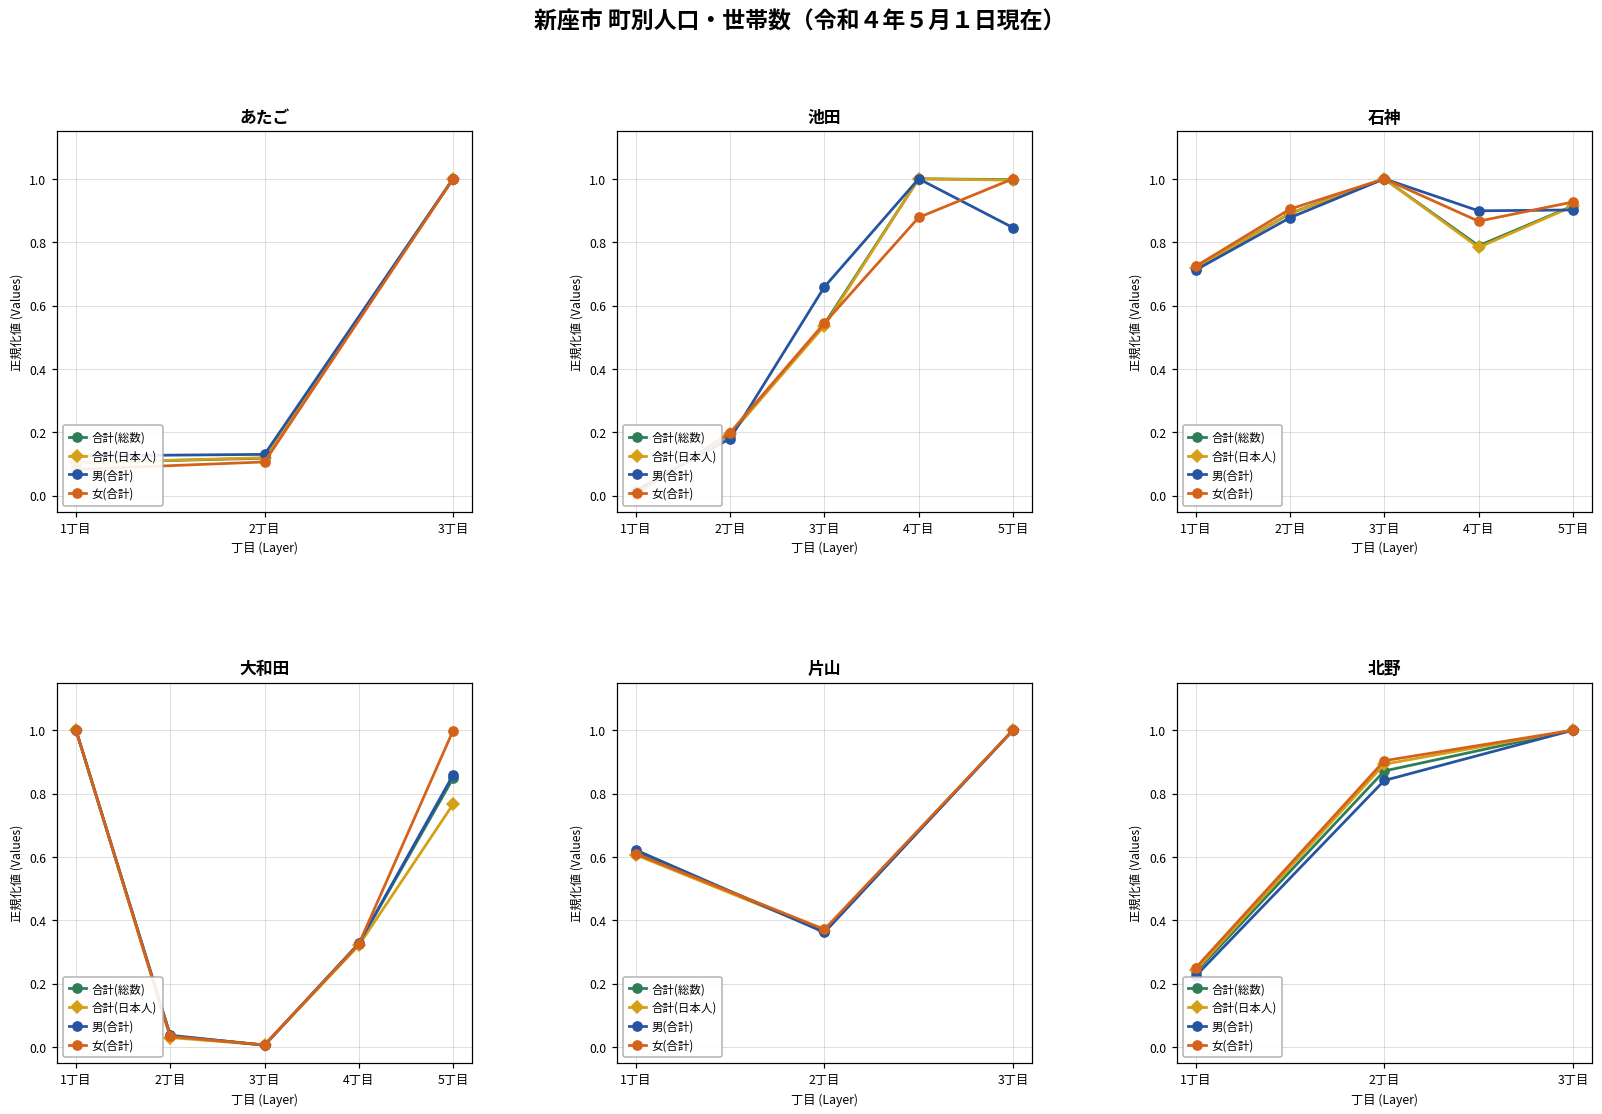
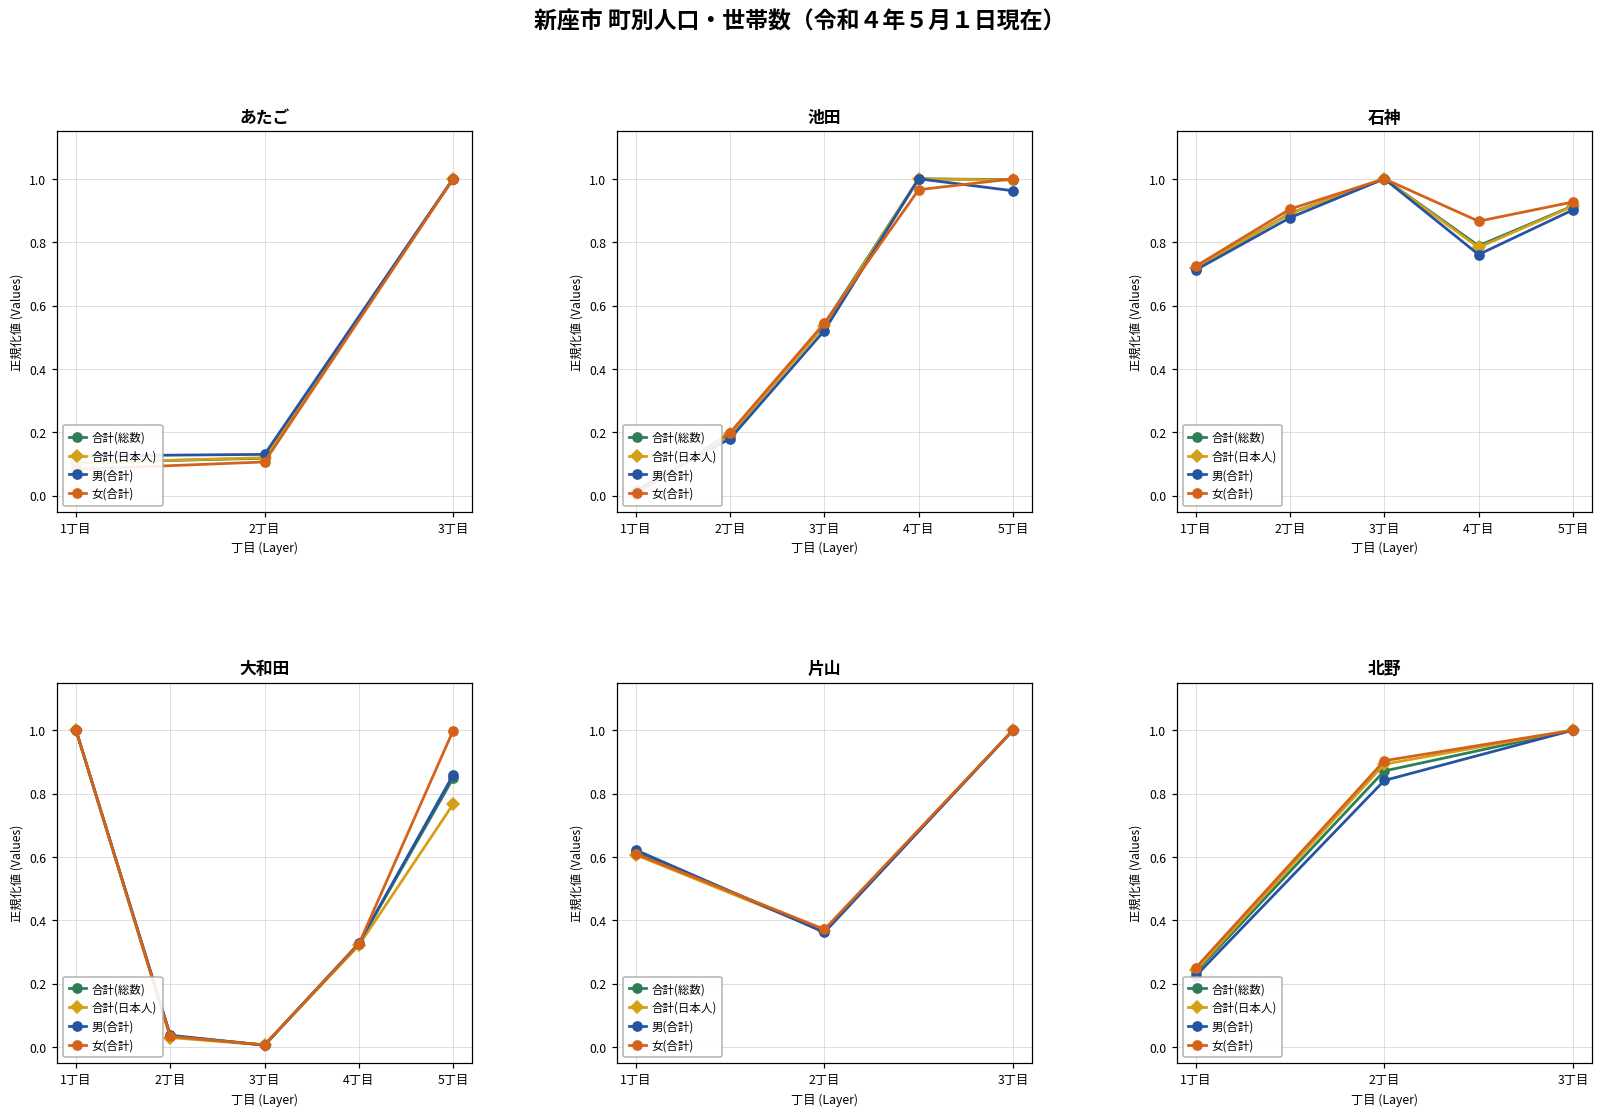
池田, 男(合計), 3丁目: 0.66 -> 0.52
池田, 女(合計), 4丁目: 0.88 -> 0.97
池田, 男(合計), 5丁目: 0.85 -> 0.96
石神, 男(合計), 4丁目: 0.90 -> 0.76
